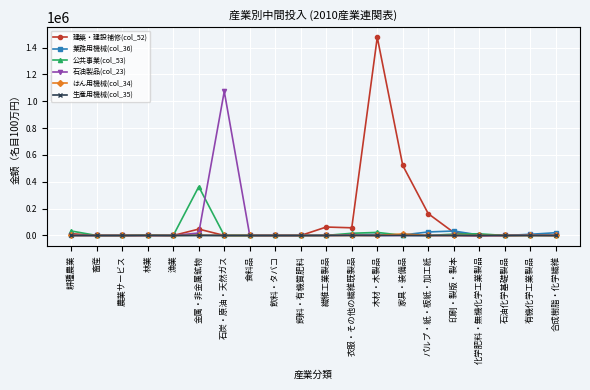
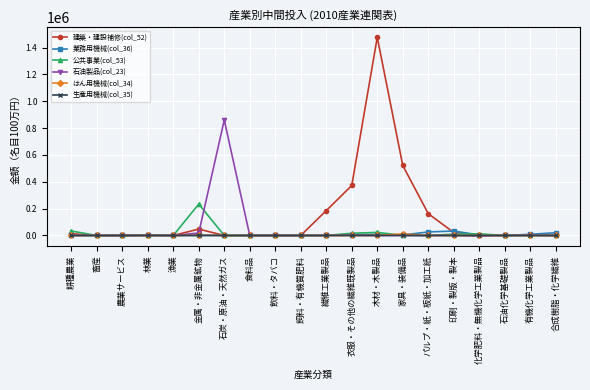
公共事業(col_53), 金属・非金属鉱物: 360000 -> 230000
石油製品(col_23), 石炭・原油・天然ガス: 1070000 -> 860000
建築・建設補修(col_52), 繊維工業製品: 60000 -> 190000
建築・建設補修(col_52), 衣服・その他の繊維既製品: 60000 -> 370000
